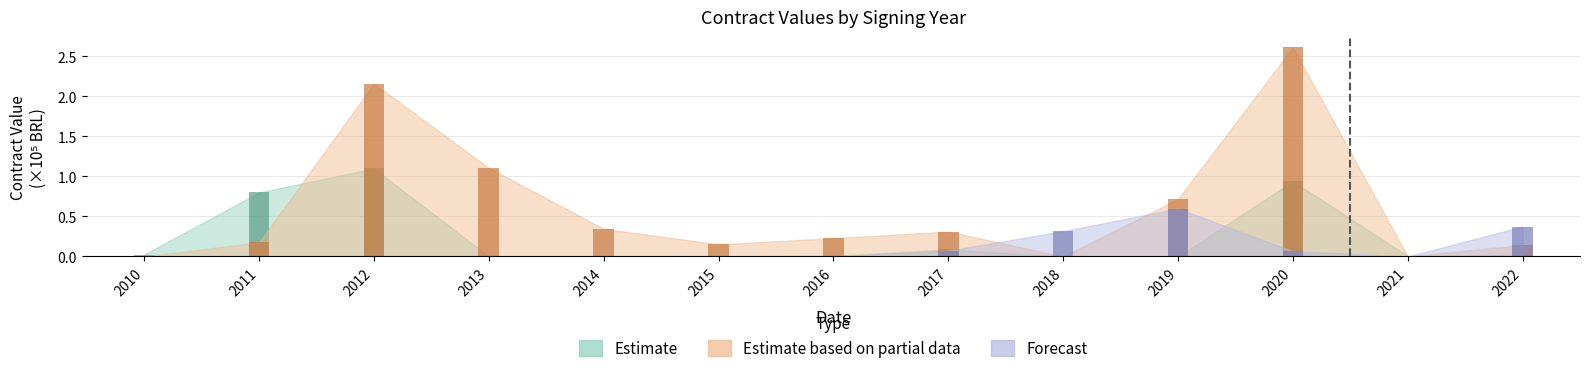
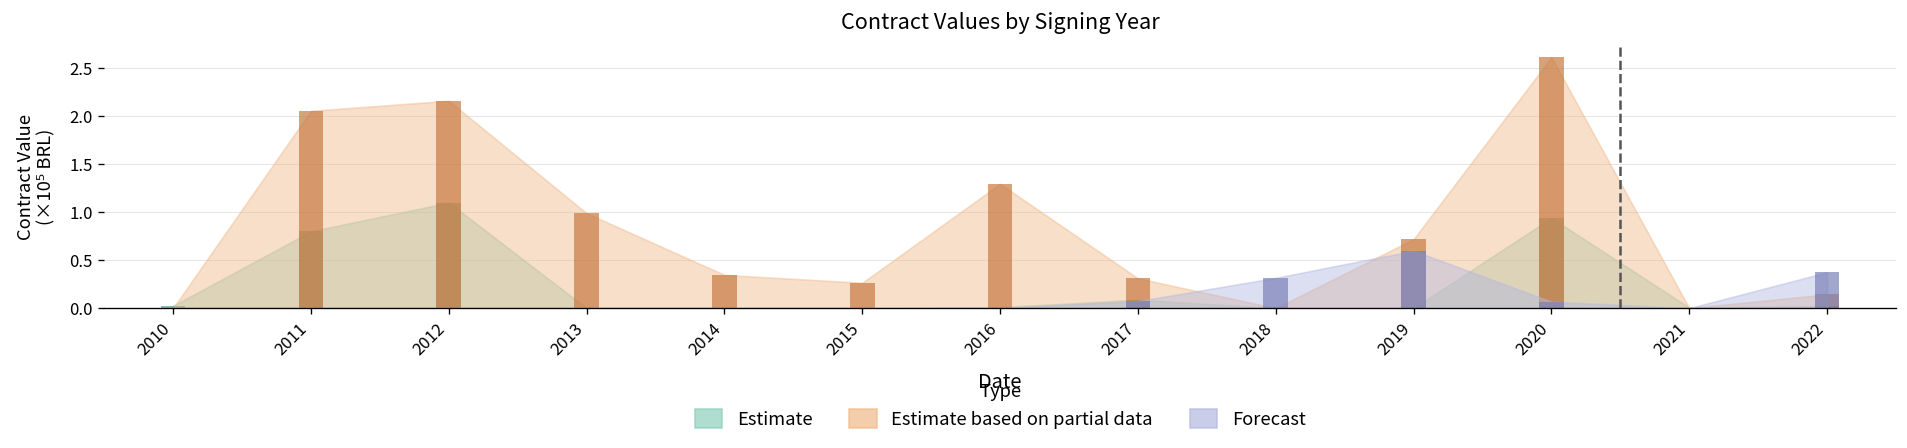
Estimate based on partial data, 2011: 0.2 -> 2.1
Estimate based on partial data, 2013: 1.1 -> 1.0
Estimate based on partial data, 2015: 0.2 -> 0.3
Estimate based on partial data, 2016: 0.2 -> 1.3
